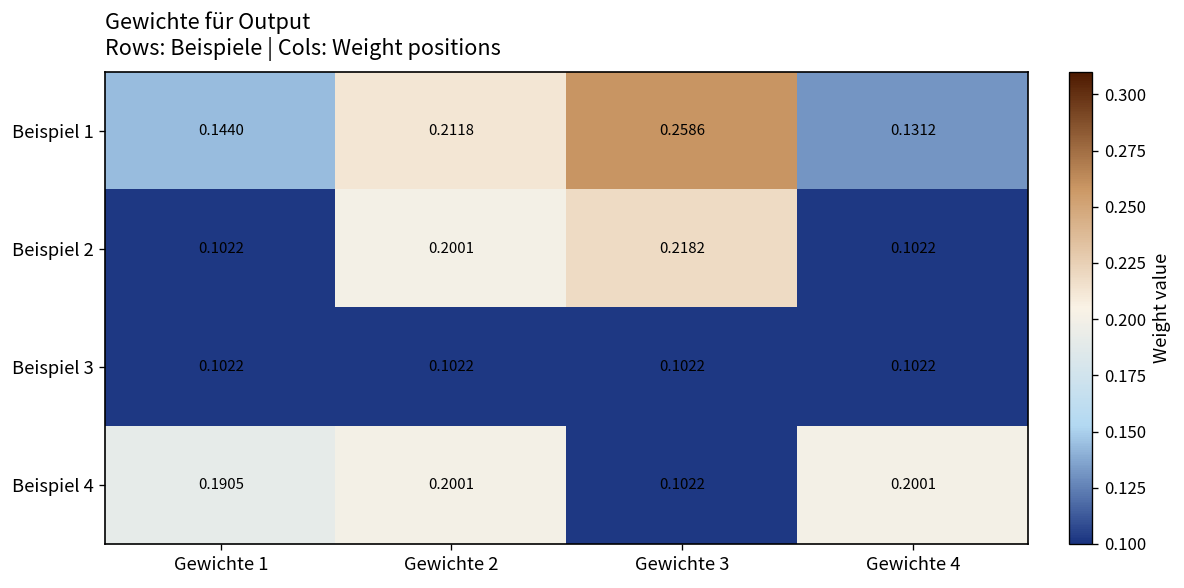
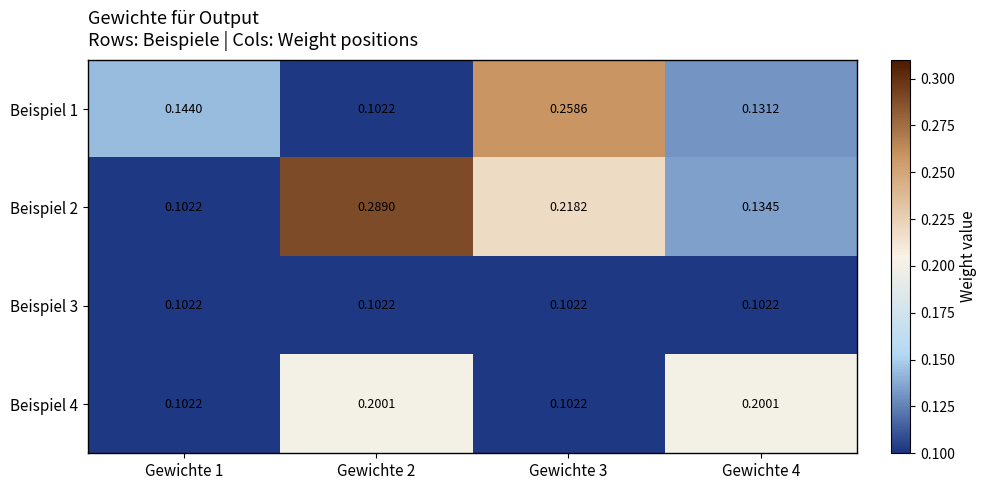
Beispiel 1, Gewichte 2: 0.2118 -> 0.1022
Beispiel 2, Gewichte 2: 0.2001 -> 0.2890
Beispiel 2, Gewichte 4: 0.1022 -> 0.1345
Beispiel 4, Gewichte 1: 0.1905 -> 0.1022
